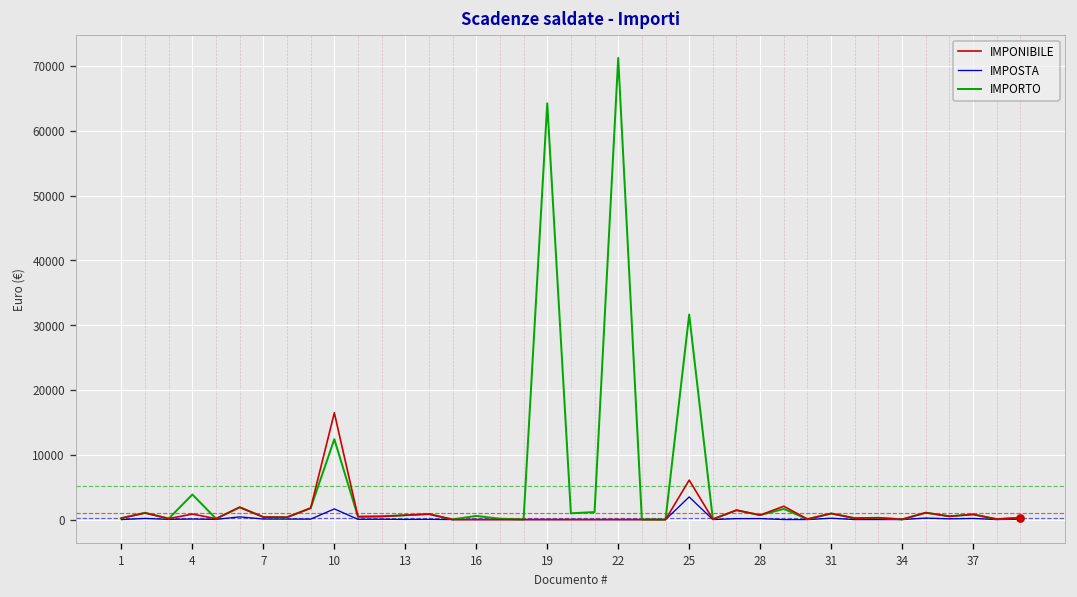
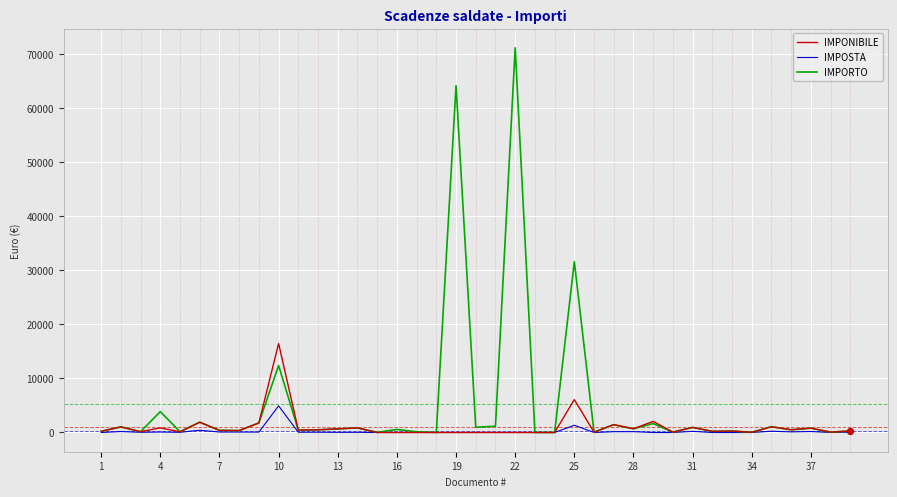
IMPOSTA, 10: 2000 -> 5000
IMPOSTA, 25: 3000 -> 1000
